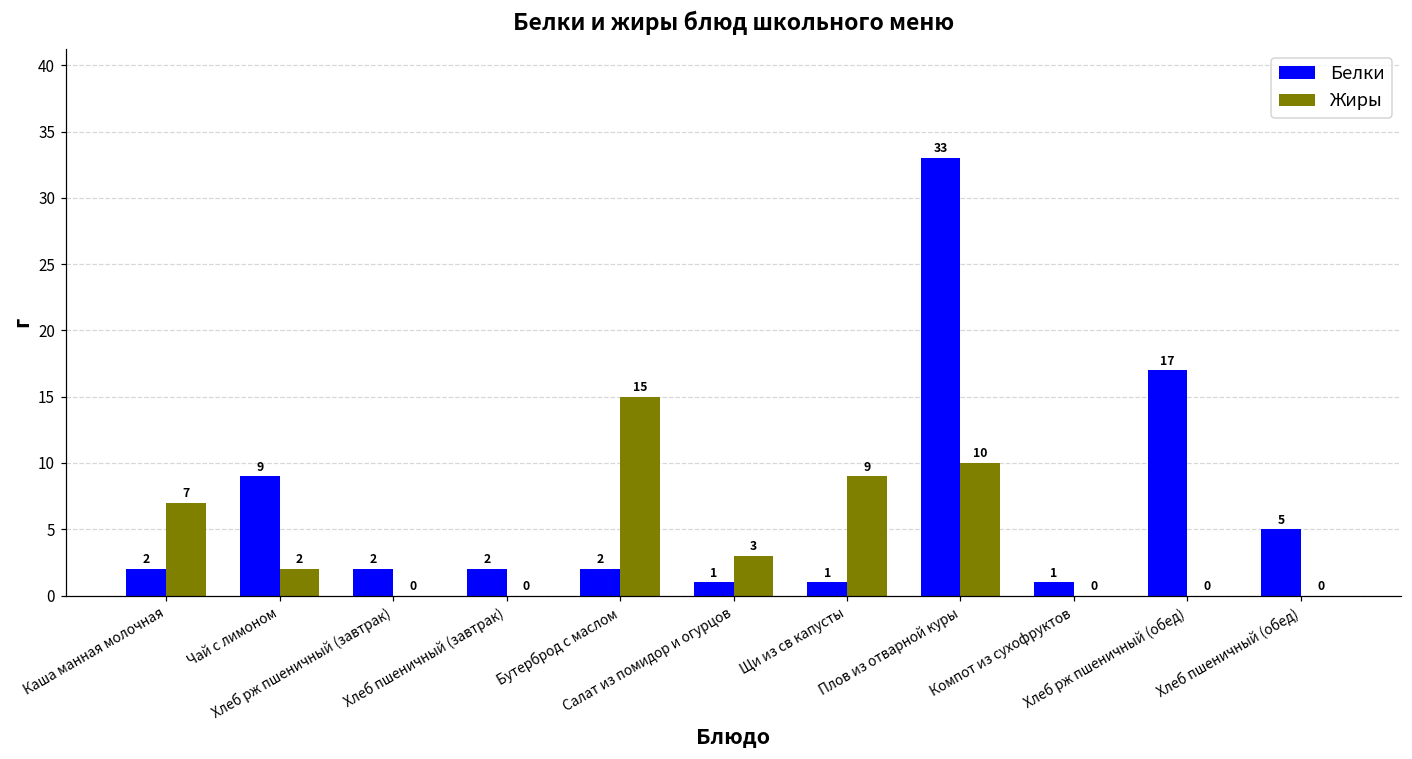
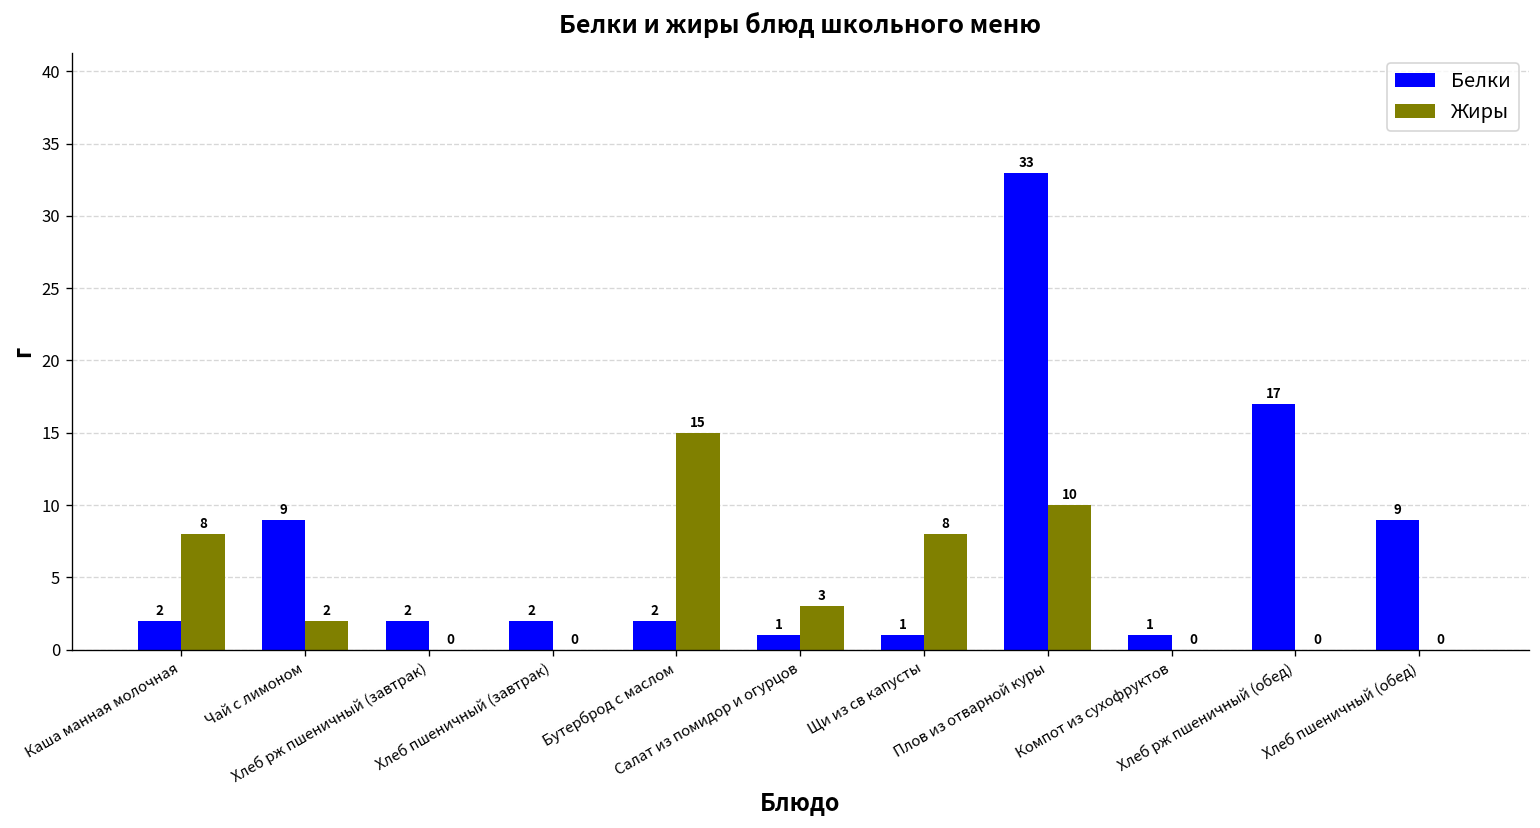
Жиры, Каша манная молочная: 7 -> 8
Жиры, Щи из св капусты: 9 -> 8
Белки, Хлеб пшеничный (обед): 5 -> 9
